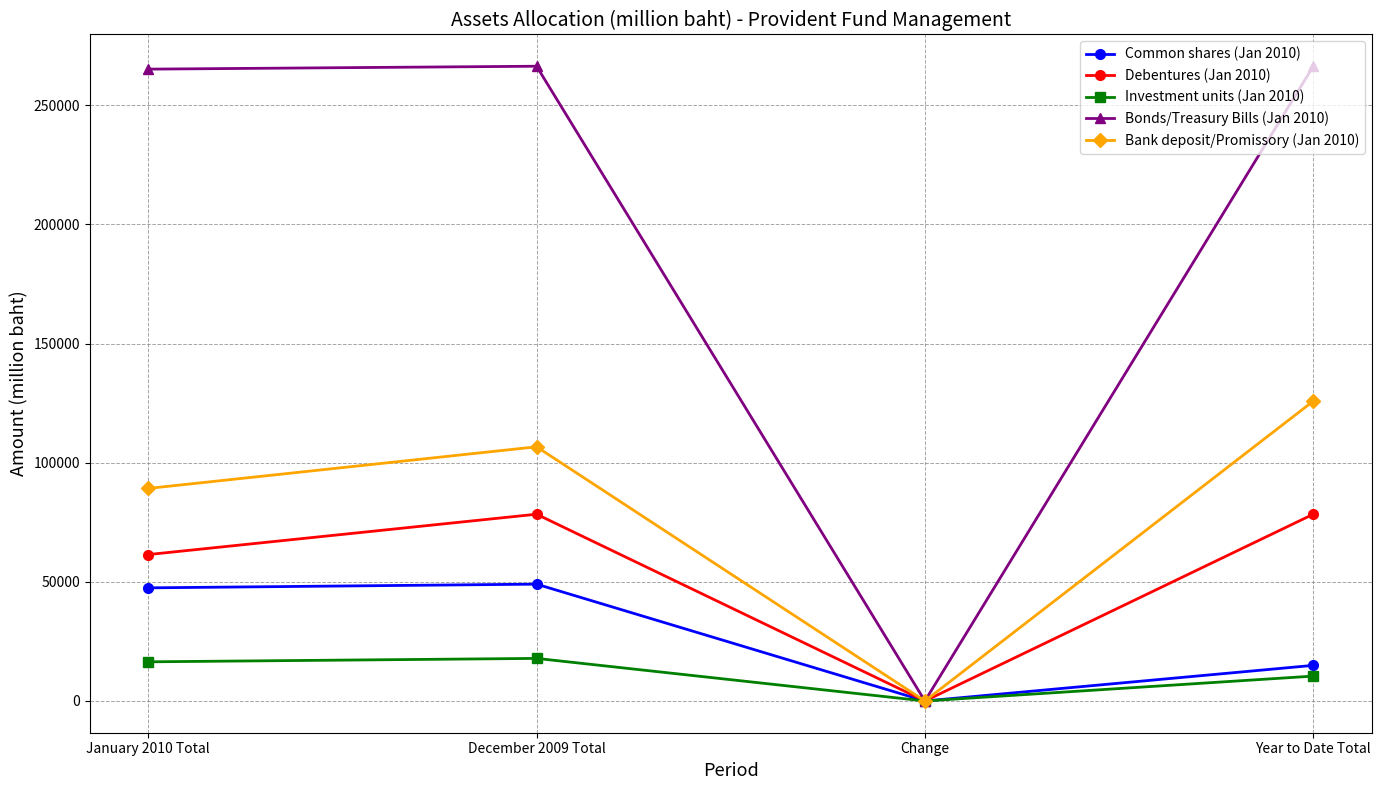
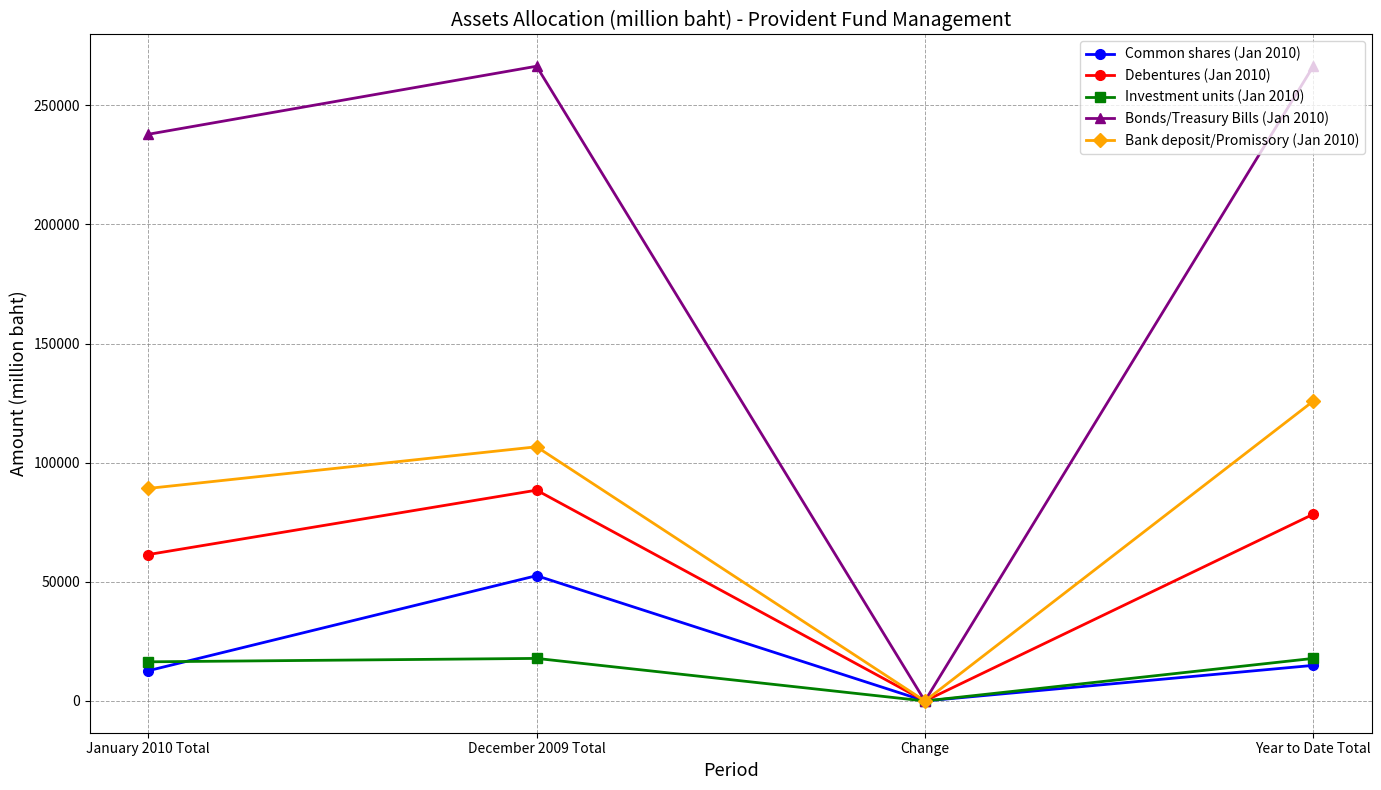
Common shares (Jan 2010), January 2010 Total: 47000 -> 13000
Bonds/Treasury Bills (Jan 2010), January 2010 Total: 265000 -> 238000
Common shares (Jan 2010), December 2009 Total: 49000 -> 53000
Debentures (Jan 2010), December 2009 Total: 78000 -> 88000
Investment units (Jan 2010), Year to Date Total: 10000 -> 18000
